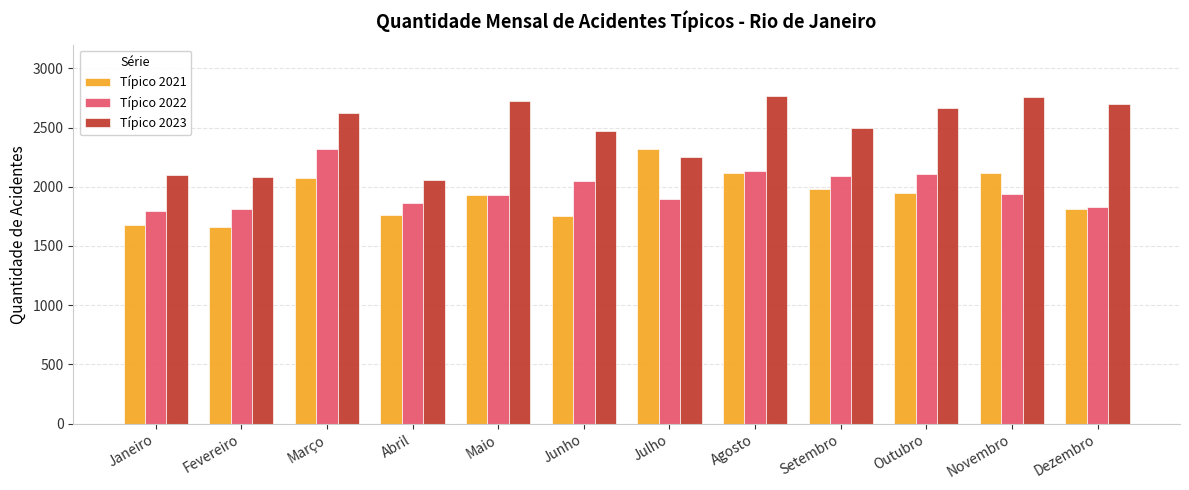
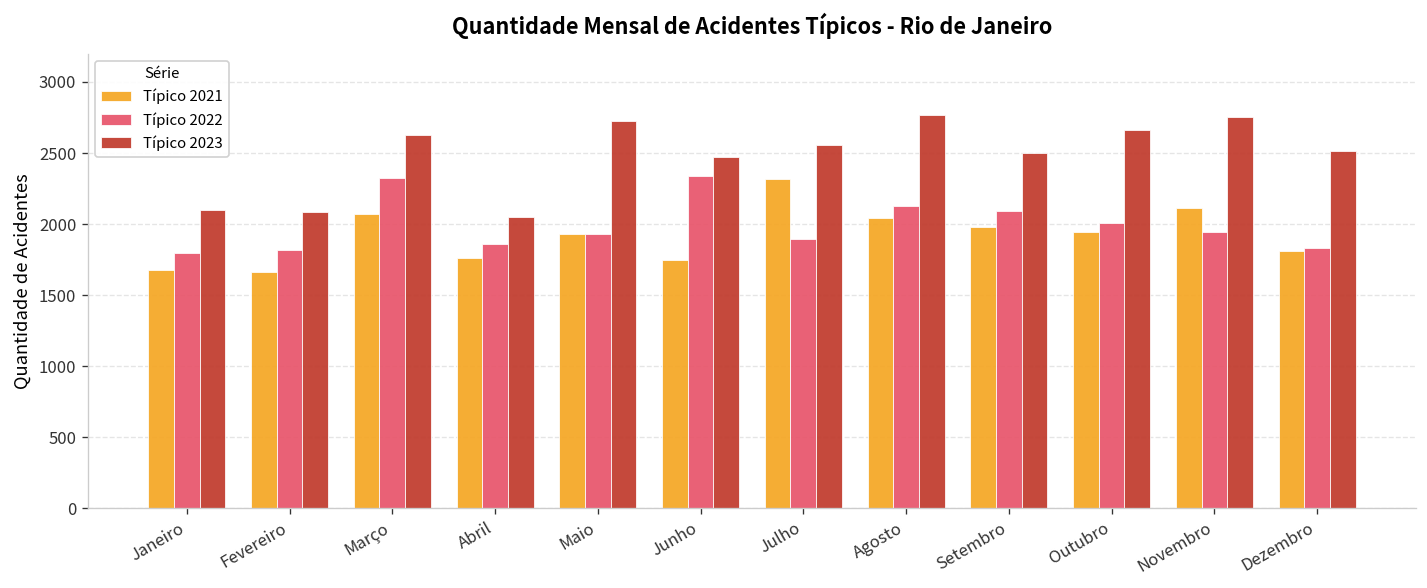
Típico 2022, Junho: 2050 -> 2340
Típico 2023, Julho: 2260 -> 2560
Típico 2021, Agosto: 2110 -> 2040
Típico 2022, Outubro: 2100 -> 2010
Típico 2023, Dezembro: 2700 -> 2520
